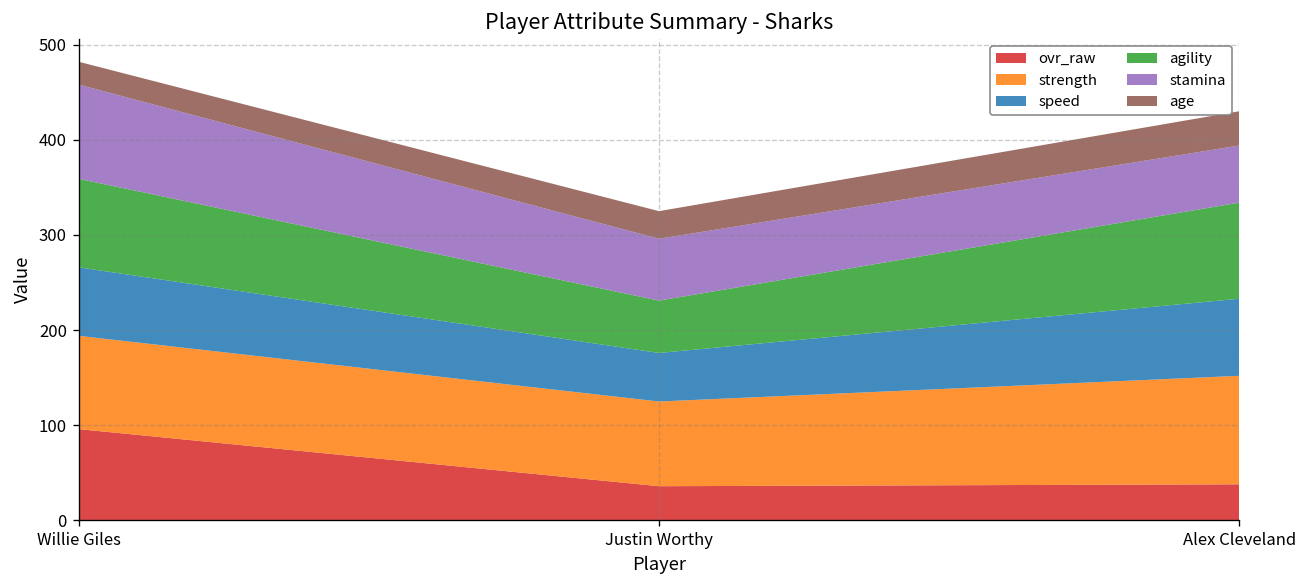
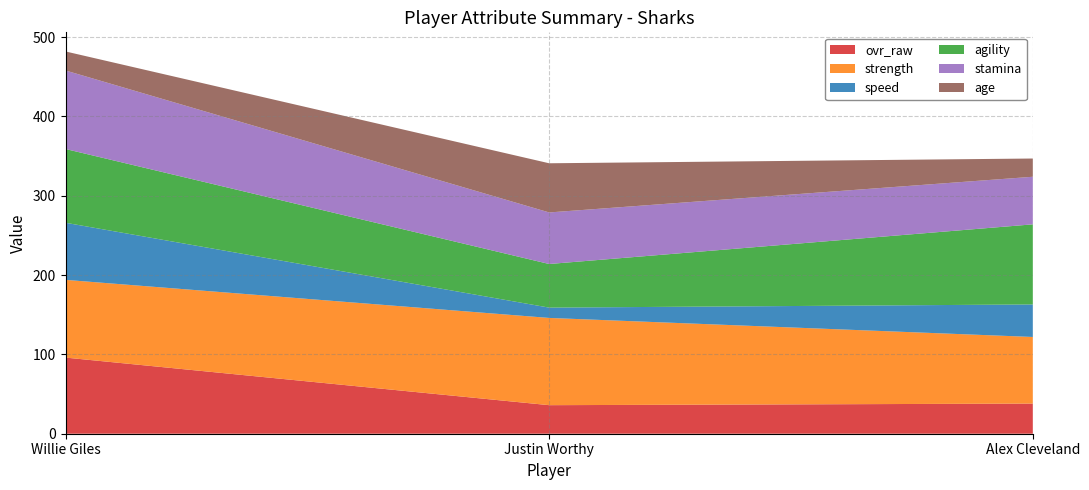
strength, Justin Worthy: 90 -> 110
speed, Justin Worthy: 50 -> 10
age, Justin Worthy: 30 -> 60
strength, Alex Cleveland: 110 -> 80
speed, Alex Cleveland: 80 -> 40
age, Alex Cleveland: 40 -> 20
